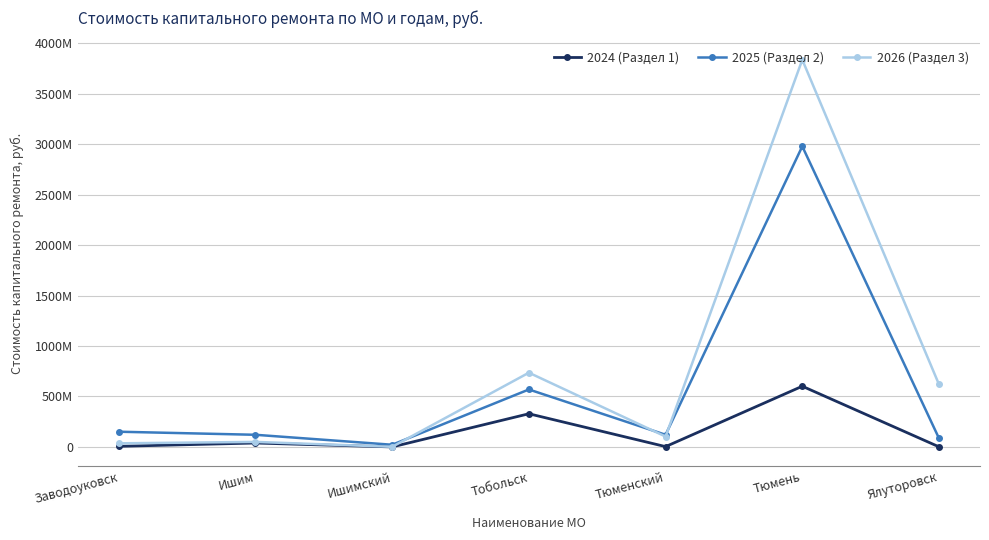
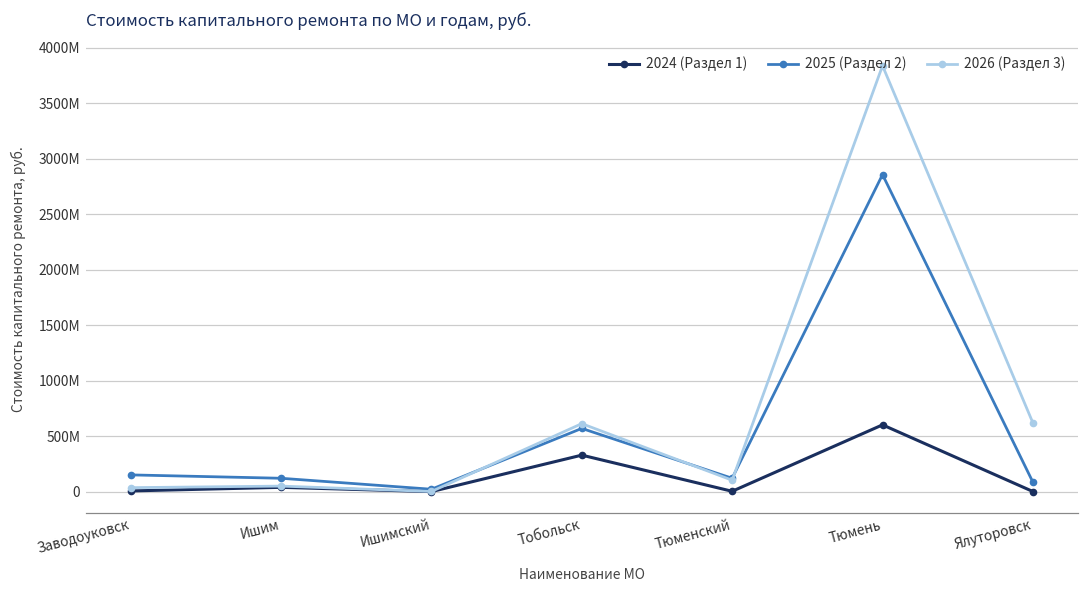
2026 (Раздел 3), Тобольск: 740000000 -> 610000000
2025 (Раздел 2), Тюмень: 2980000000 -> 2860000000
